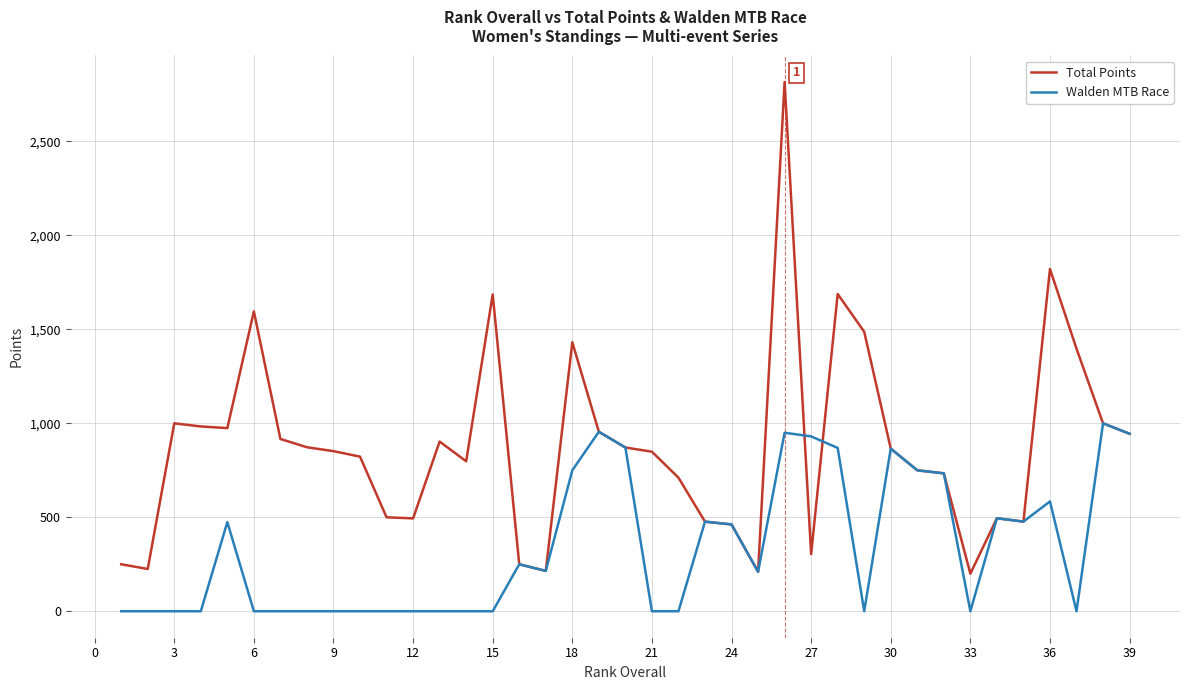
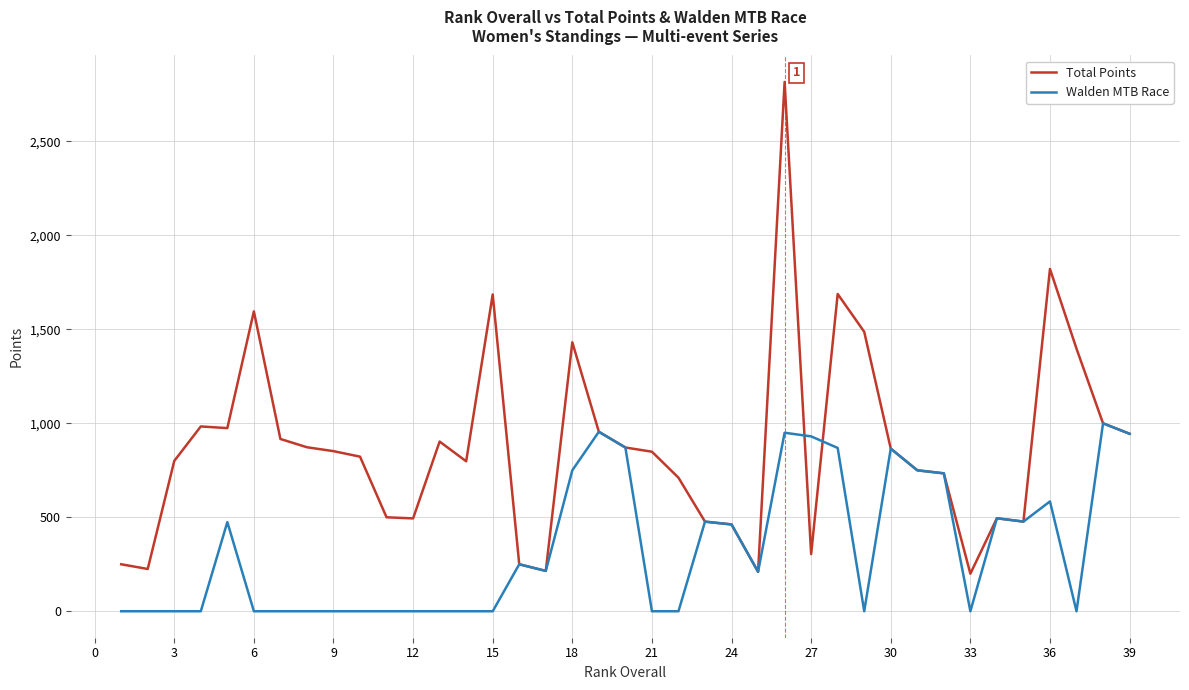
Total Points, 3: 1,000 -> 800
